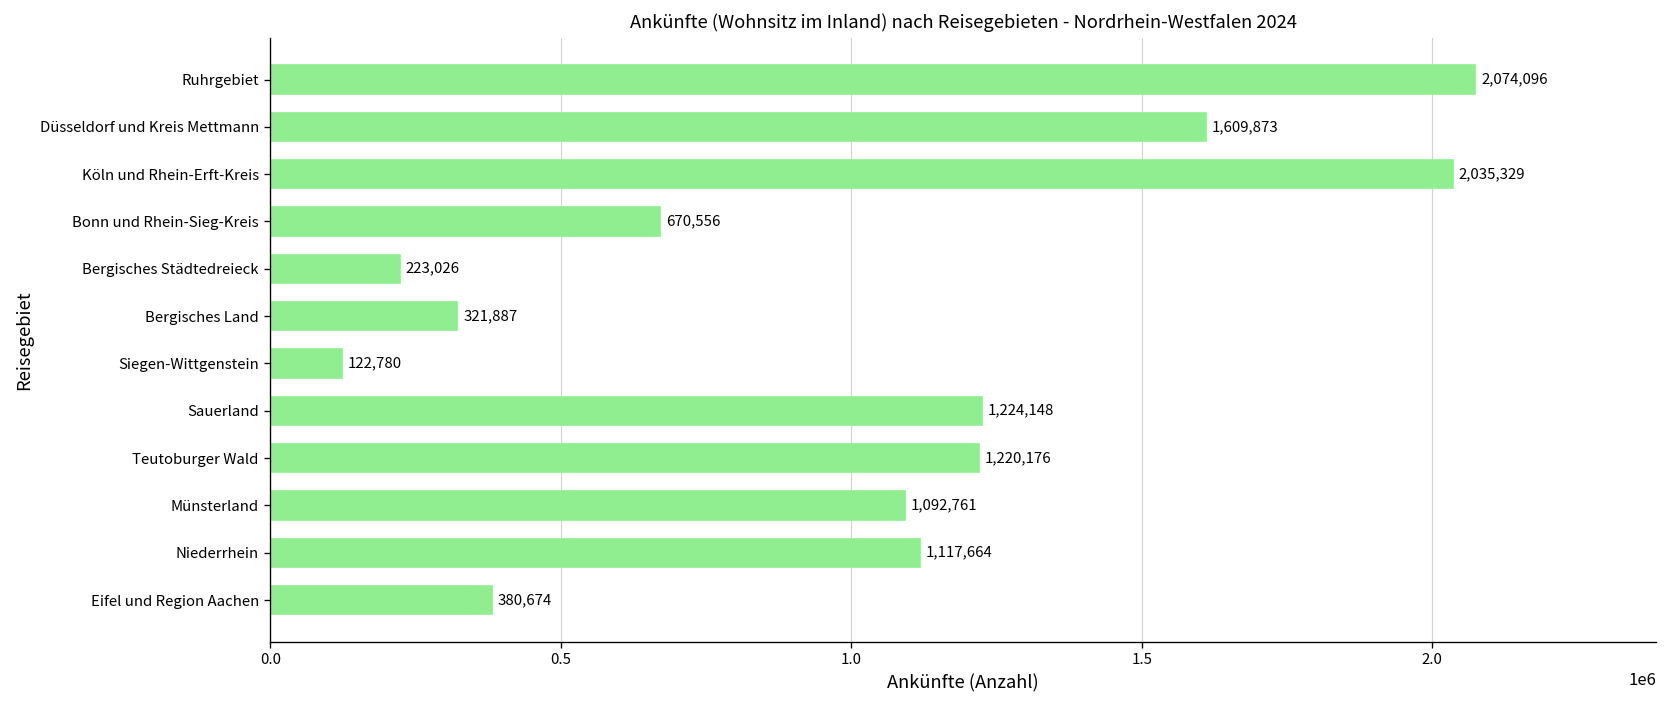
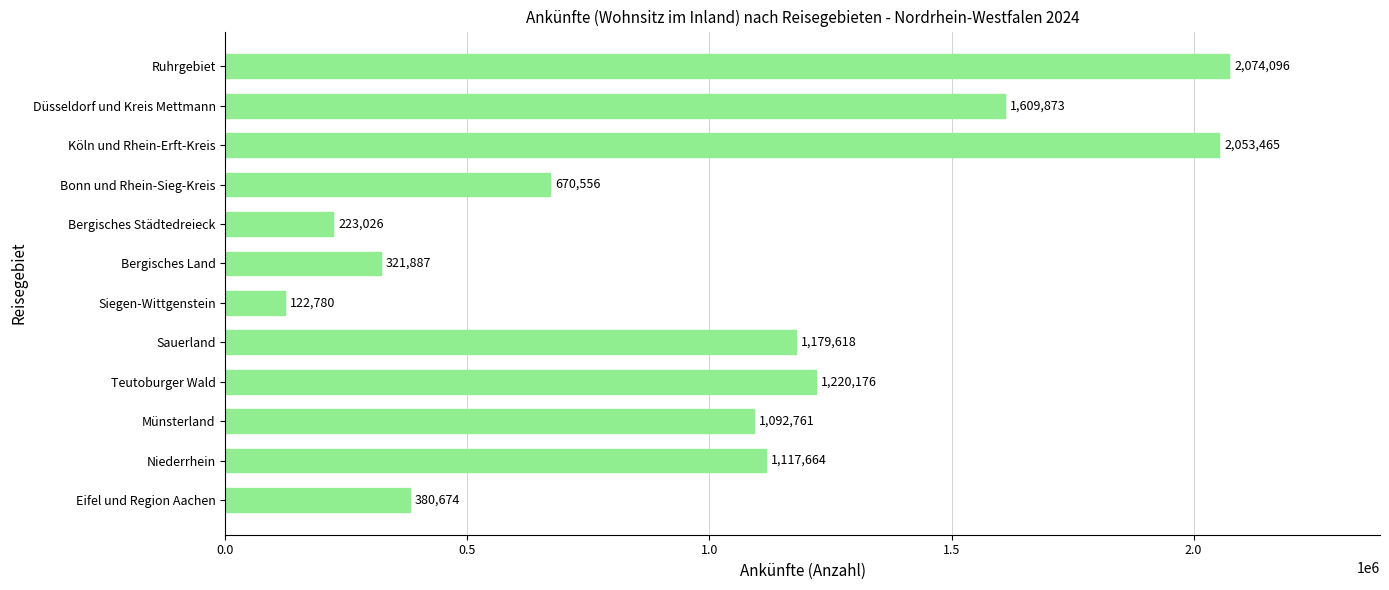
Köln und Rhein-Erft-Kreis: 2,035,329 -> 2,053,465
Sauerland: 1,224,148 -> 1,179,618
